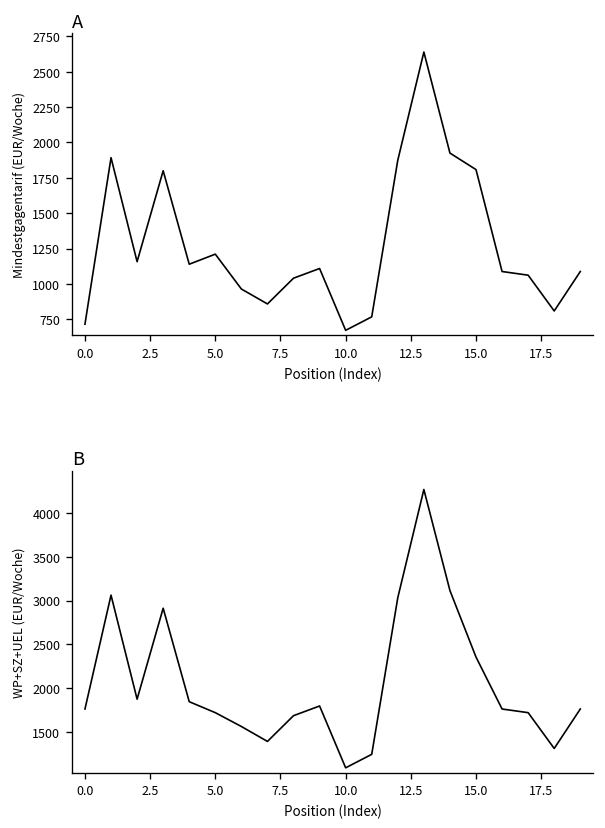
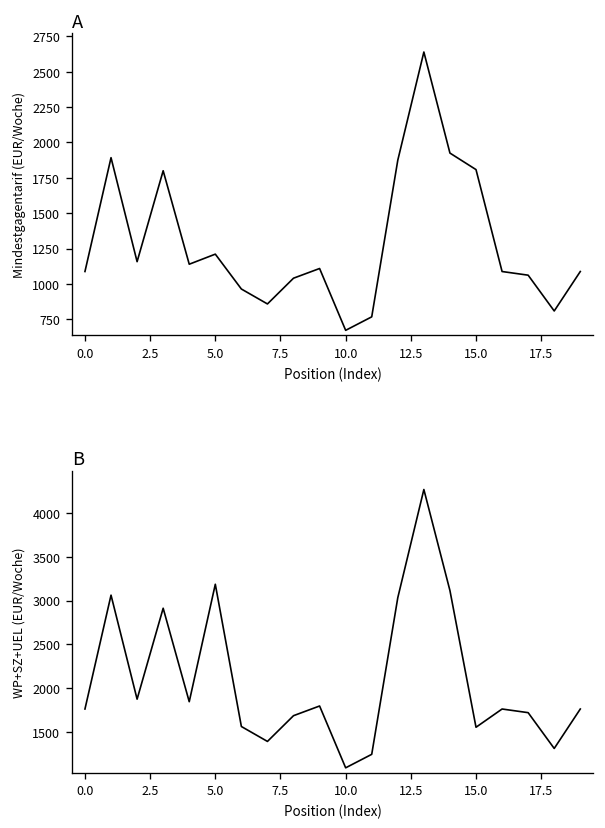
A, 0.0: 710 -> 1090
B, 5.0: 1700 -> 3200
B, 15.0: 2400 -> 1600
